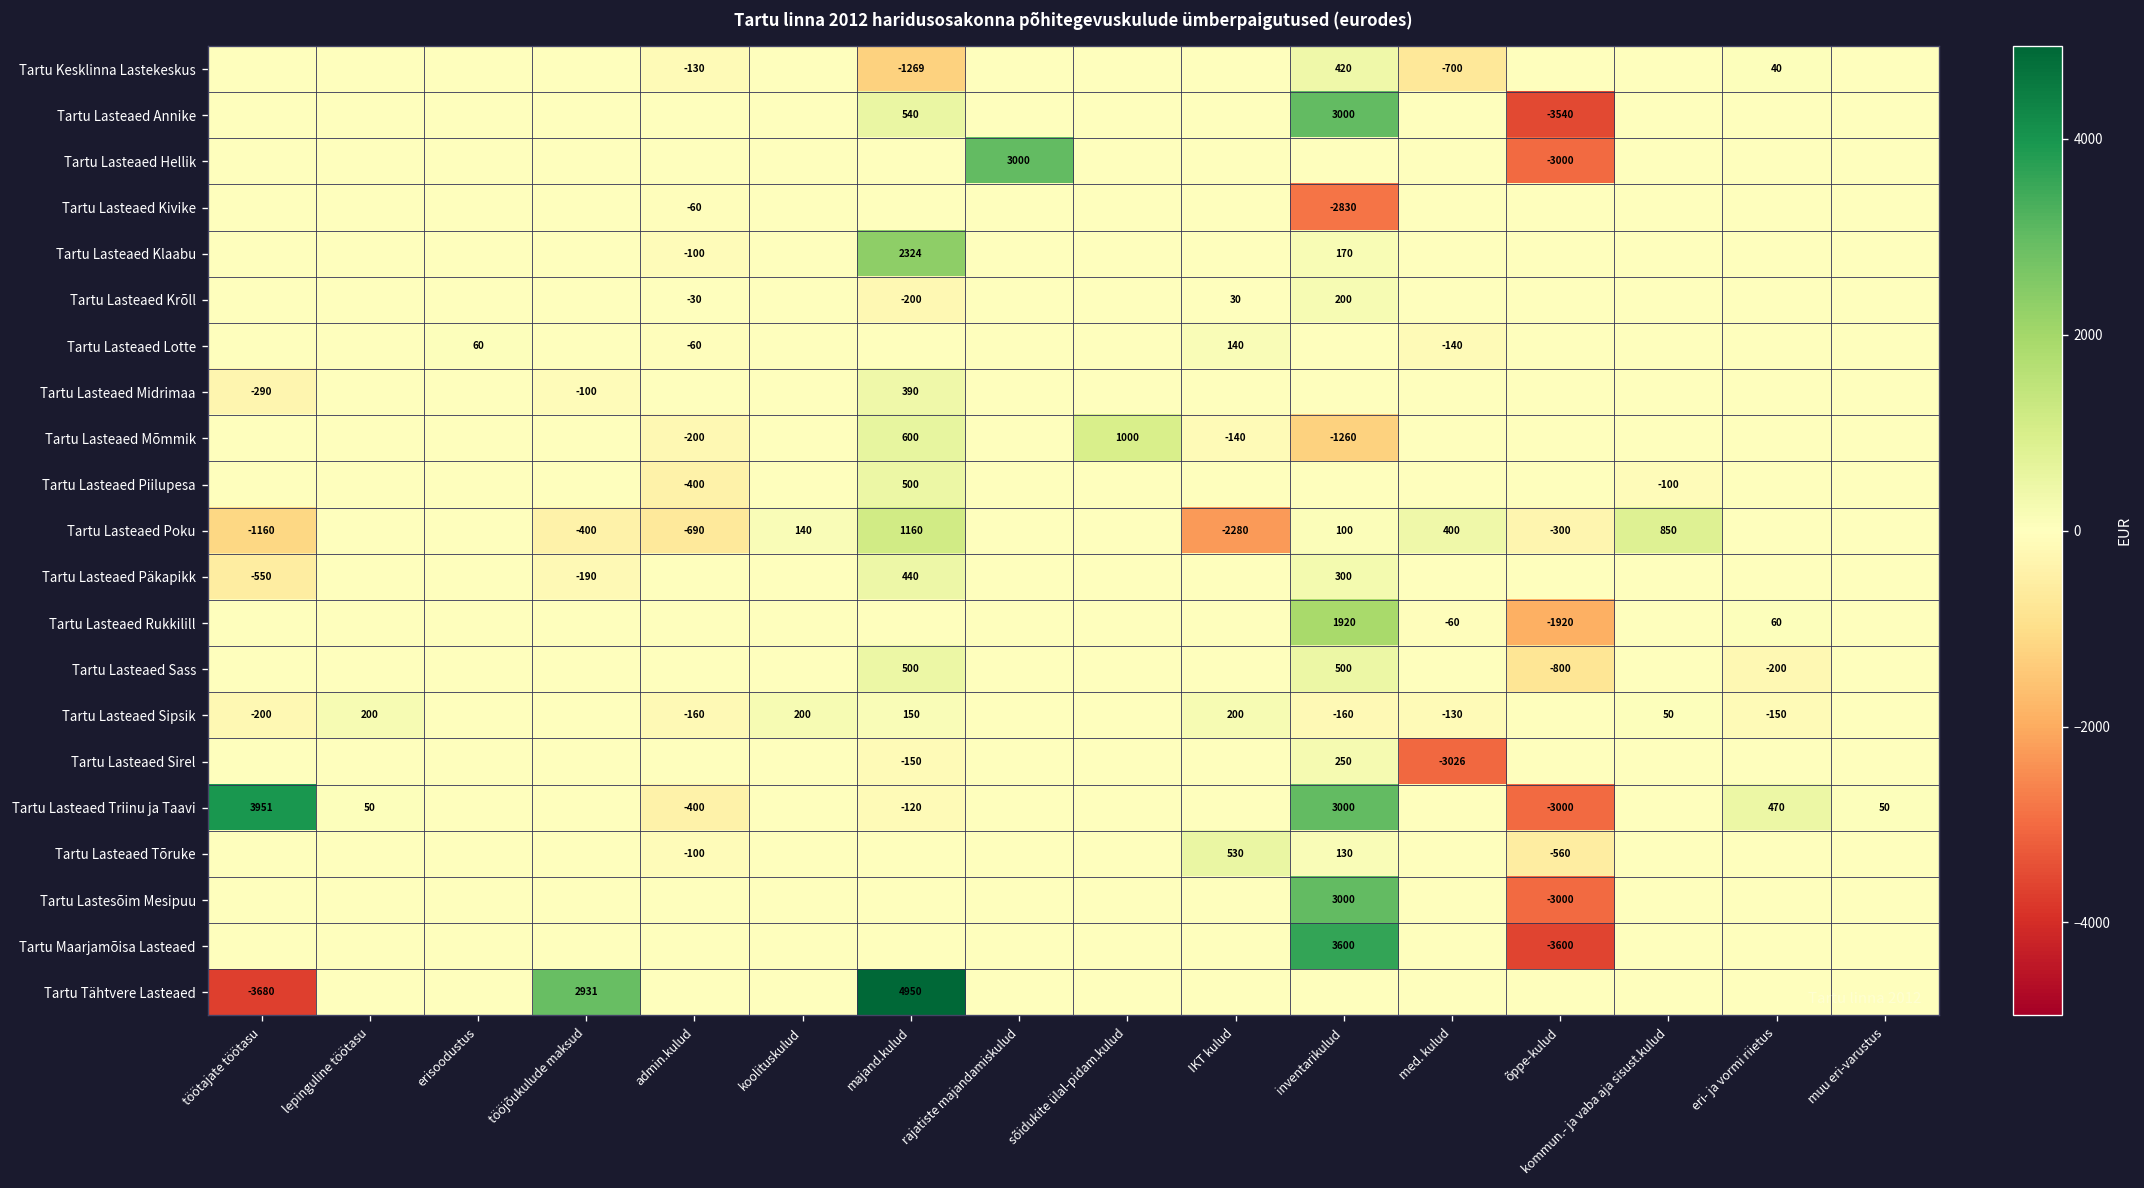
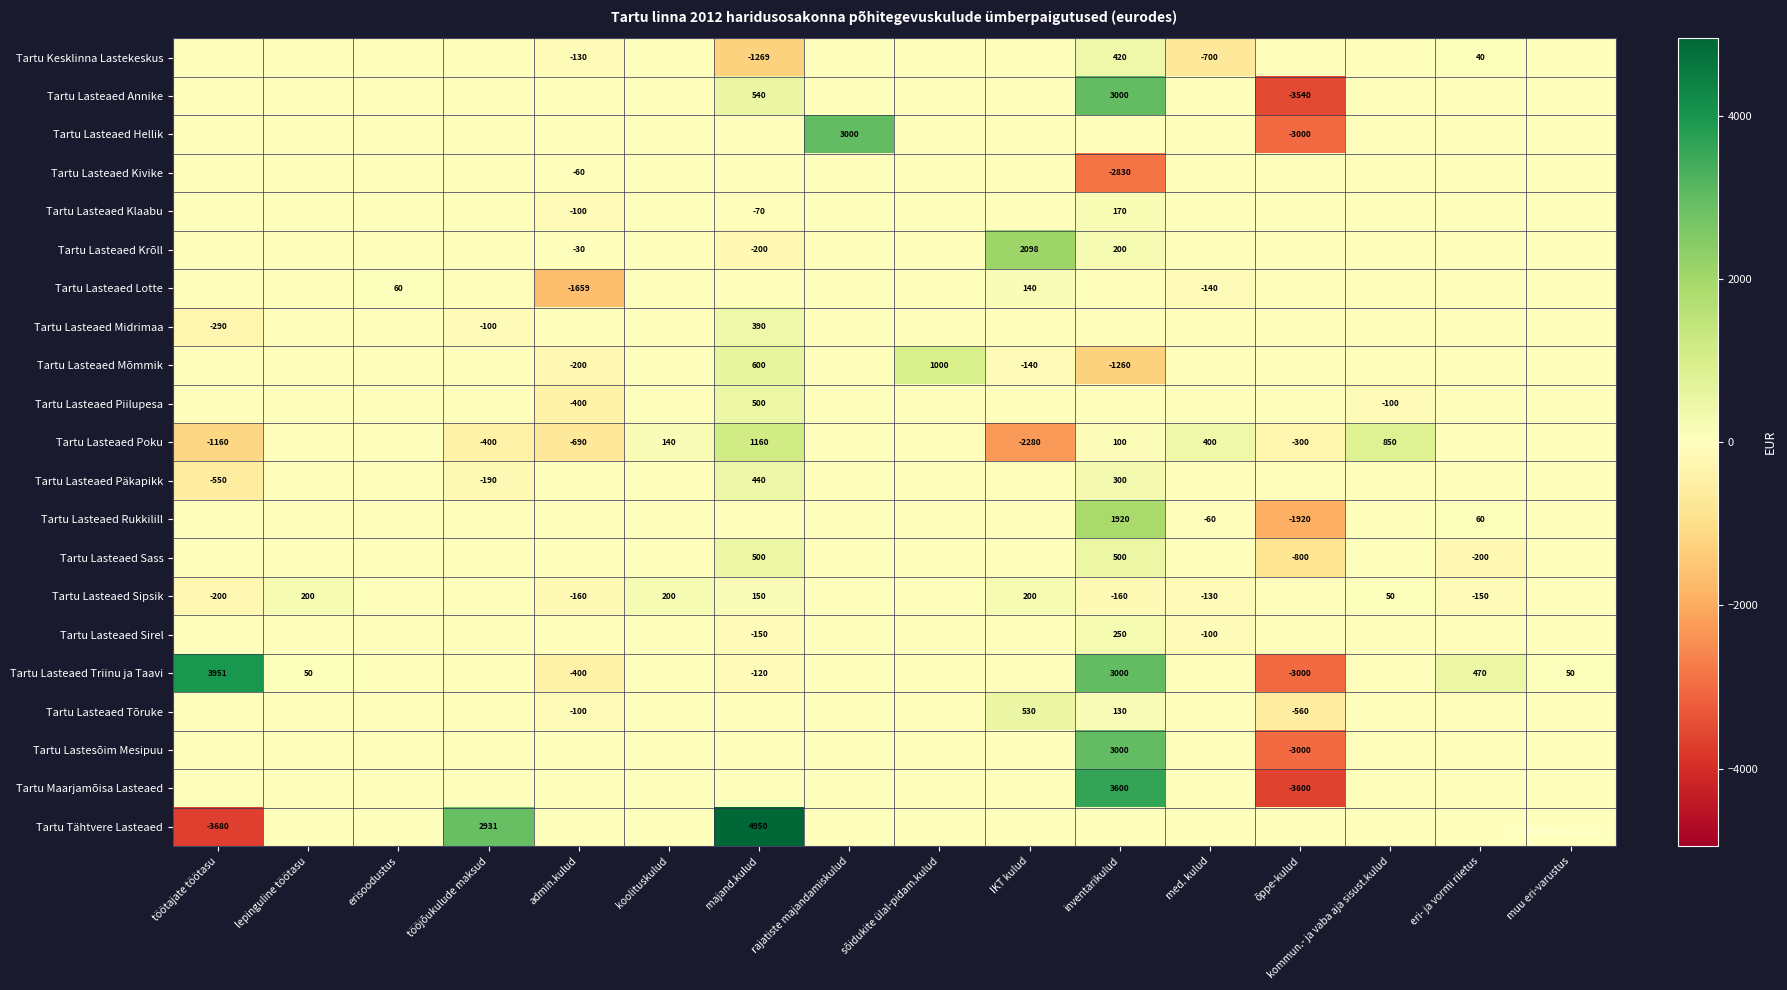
Tartu Lasteaed Klaabu, majand.kulud: 2324 -> -70
Tartu Lasteaed Krõll, IKT kulud: 30 -> 2098
Tartu Lasteaed Lotte, admin.kulud: -60 -> -1659
Tartu Lasteaed Sirel, med. kulud: -3026 -> -100
